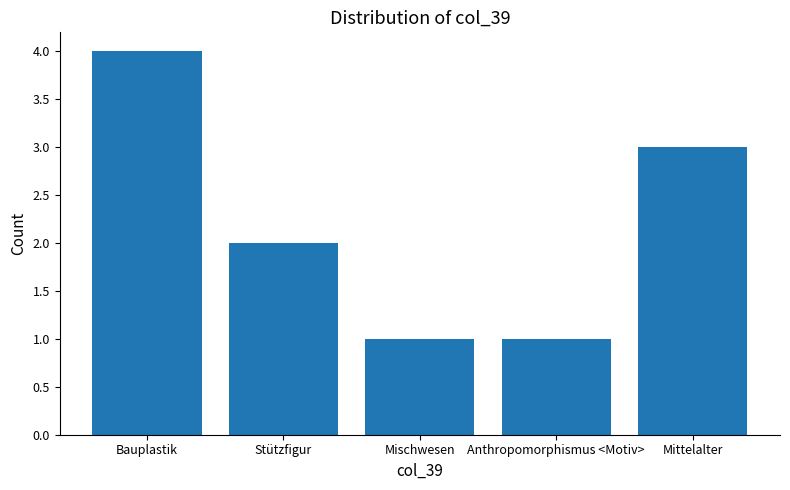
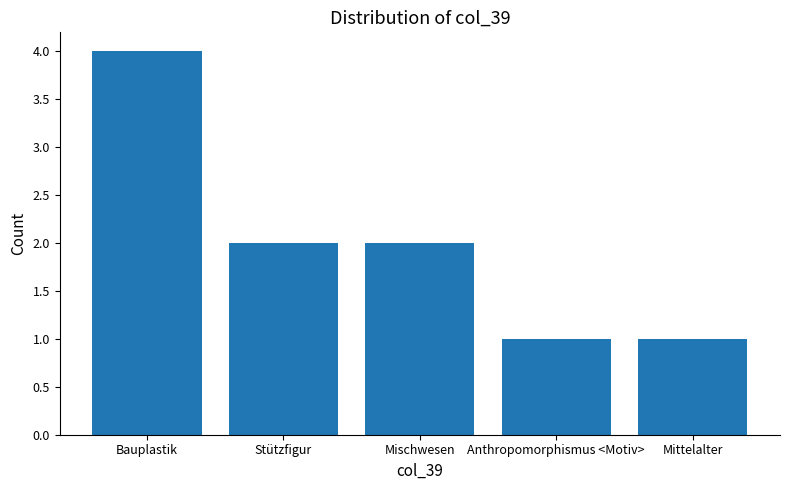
Mischwesen: 1 -> 2
Mittelalter: 3 -> 1
